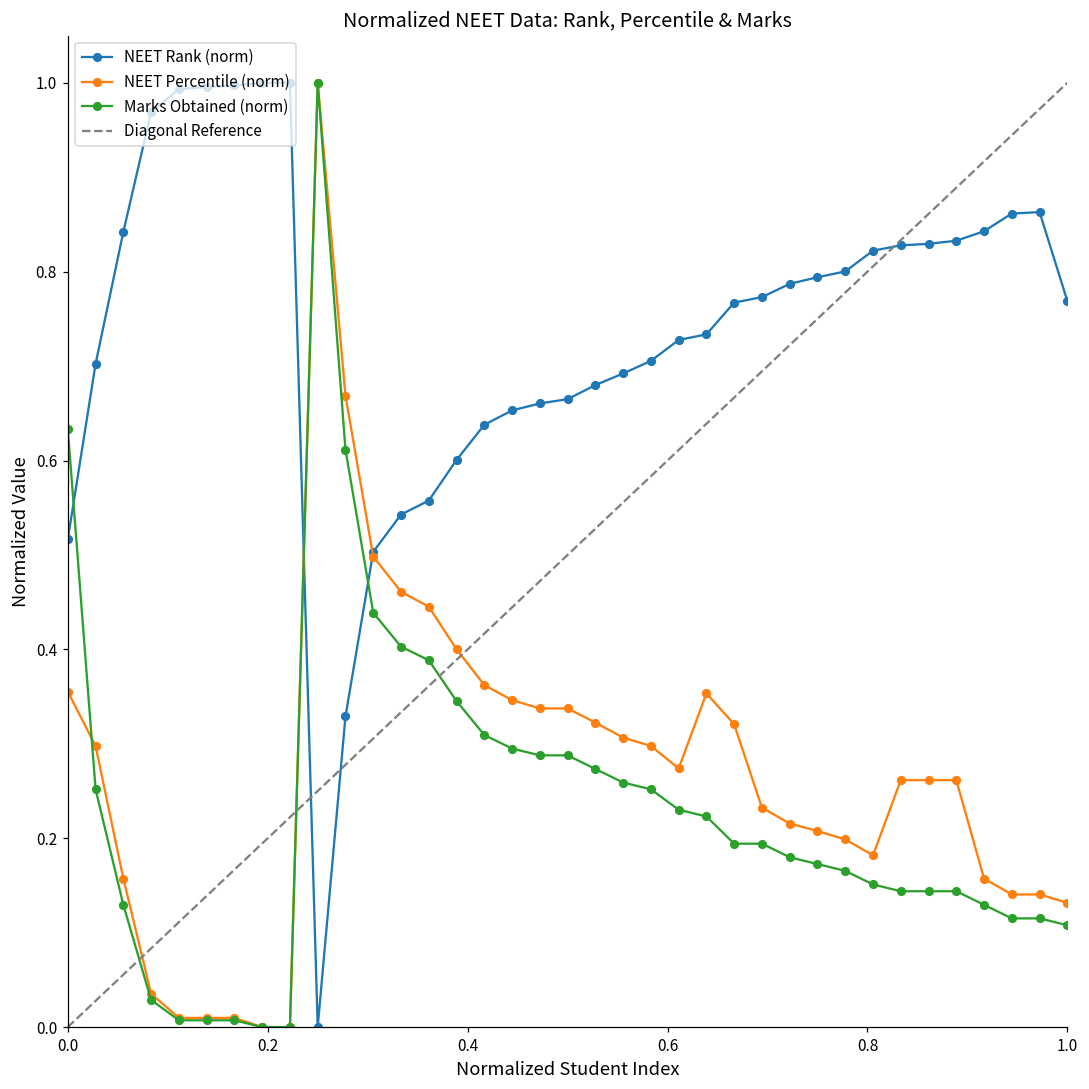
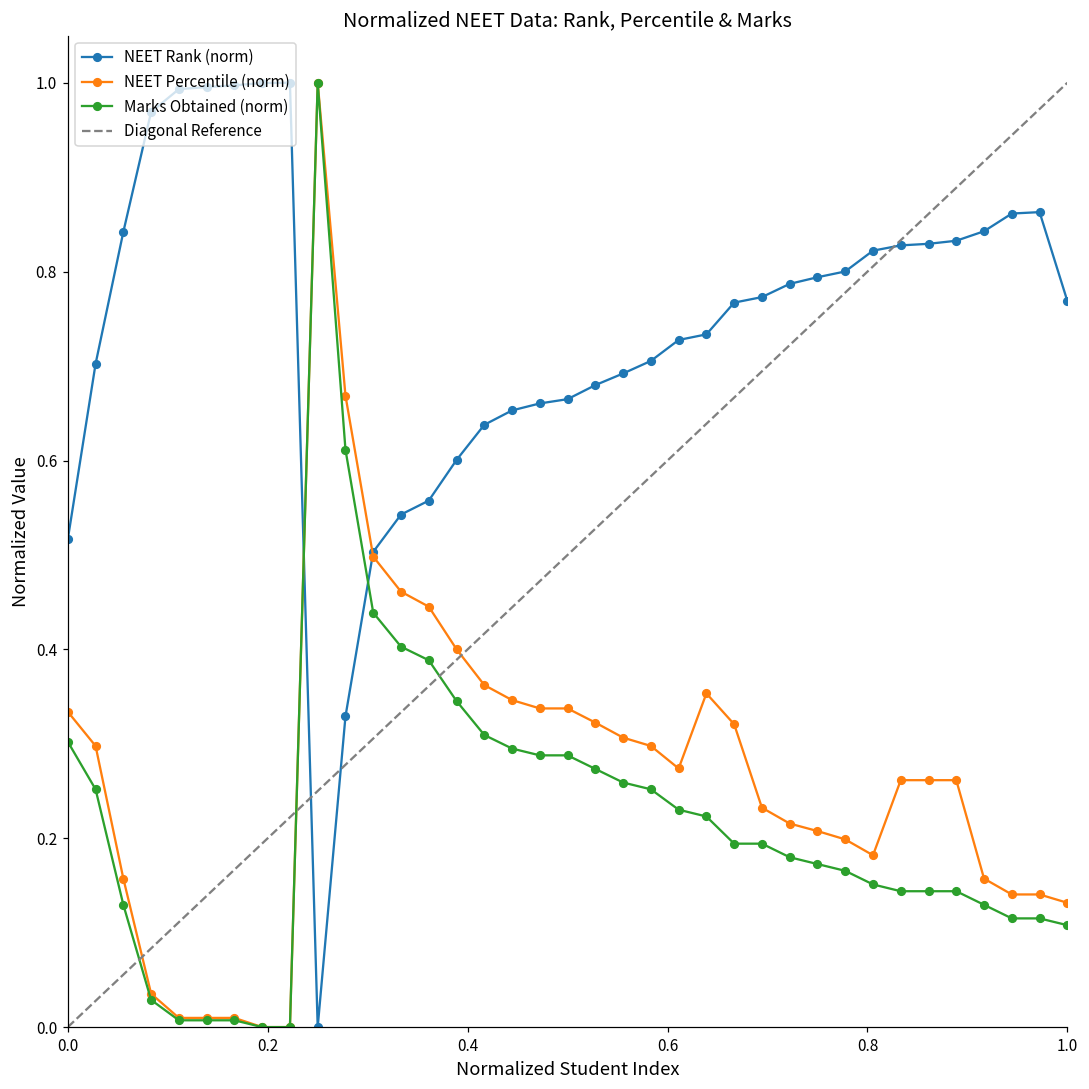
NEET Percentile (norm), 0.0: 0.36 -> 0.33
Marks Obtained (norm), 0.0: 0.63 -> 0.30
